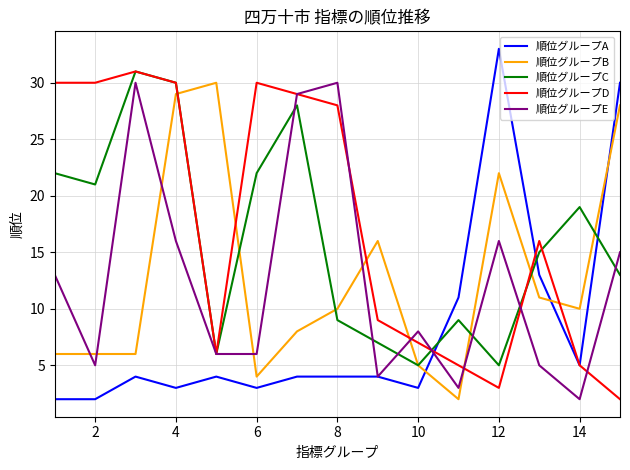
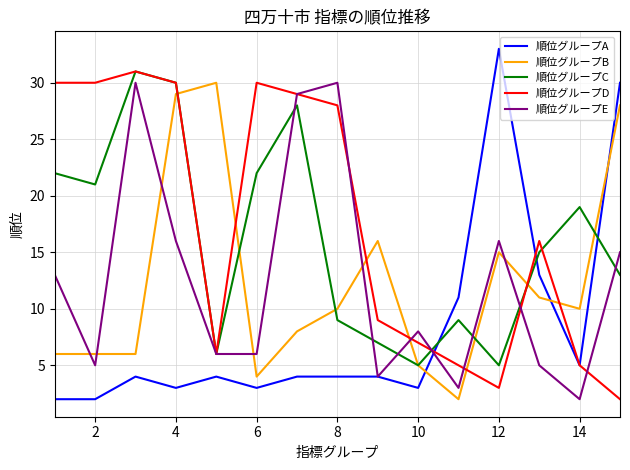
順位グループB, 12: 22 -> 15
